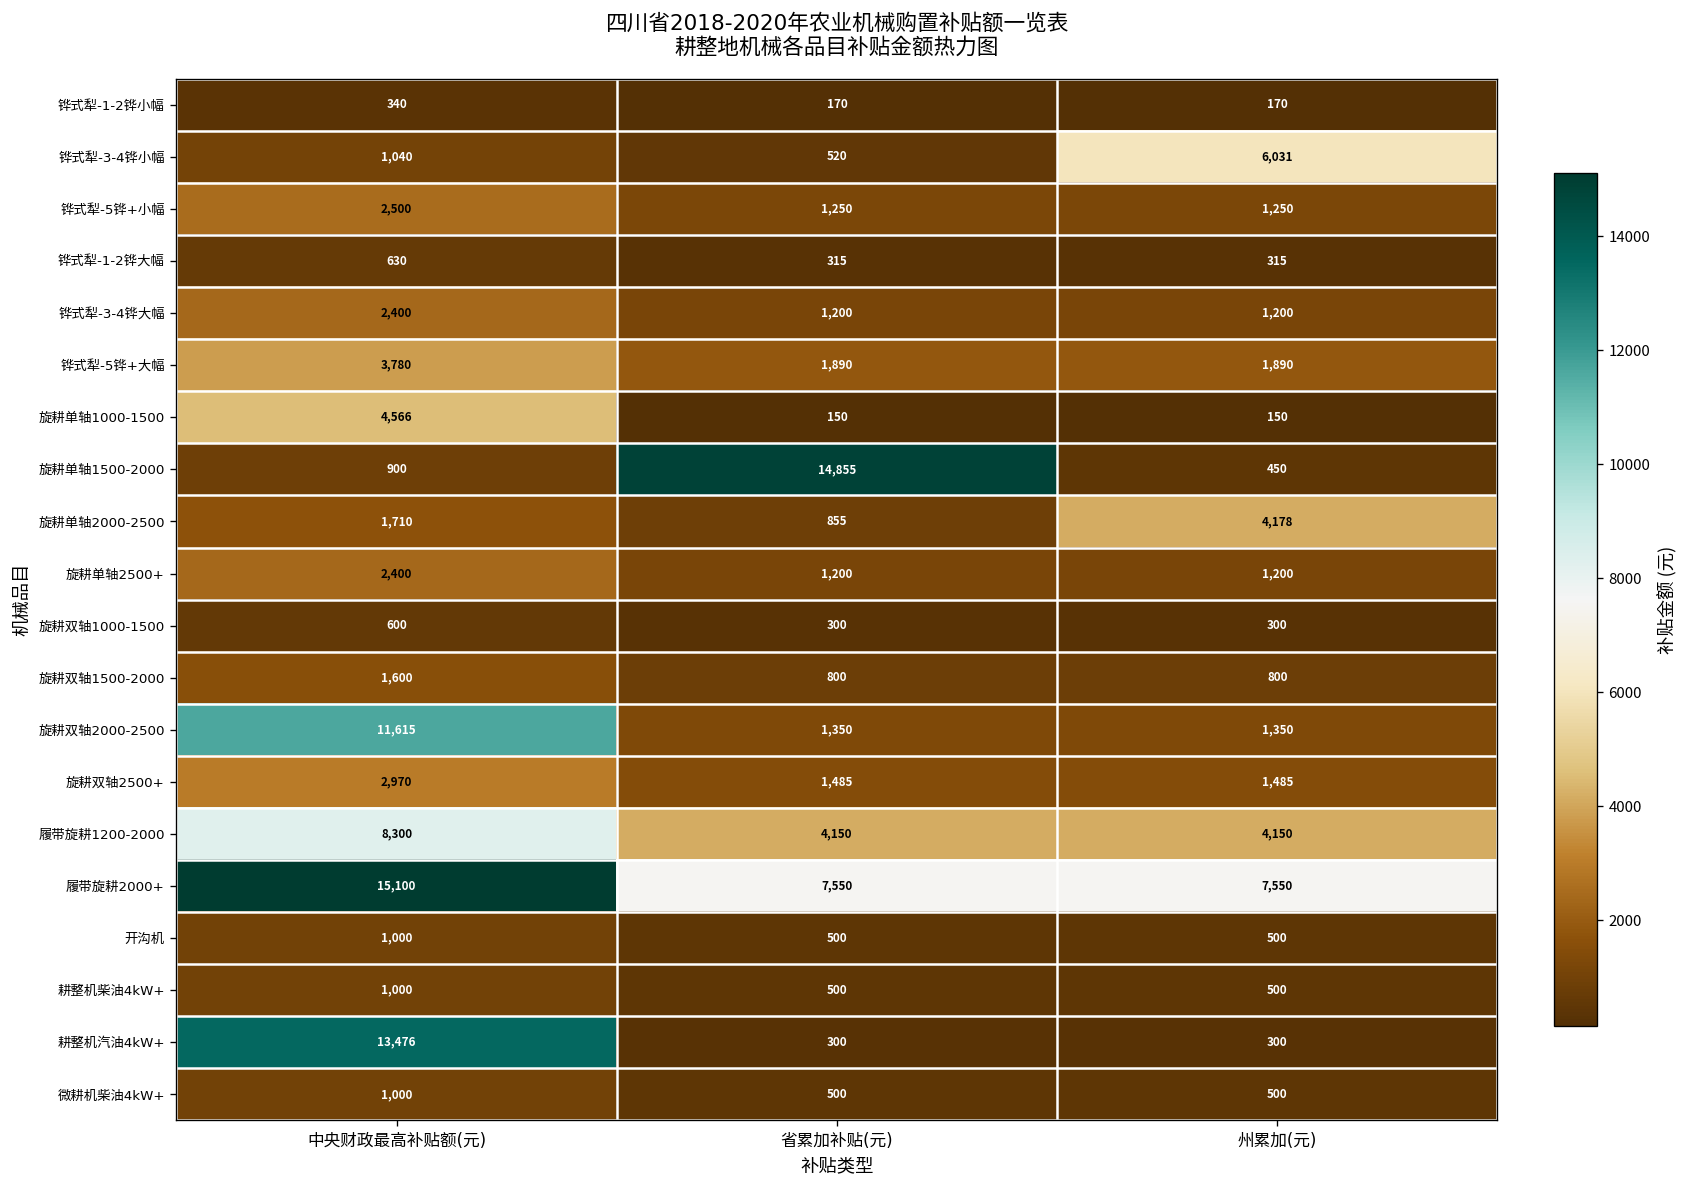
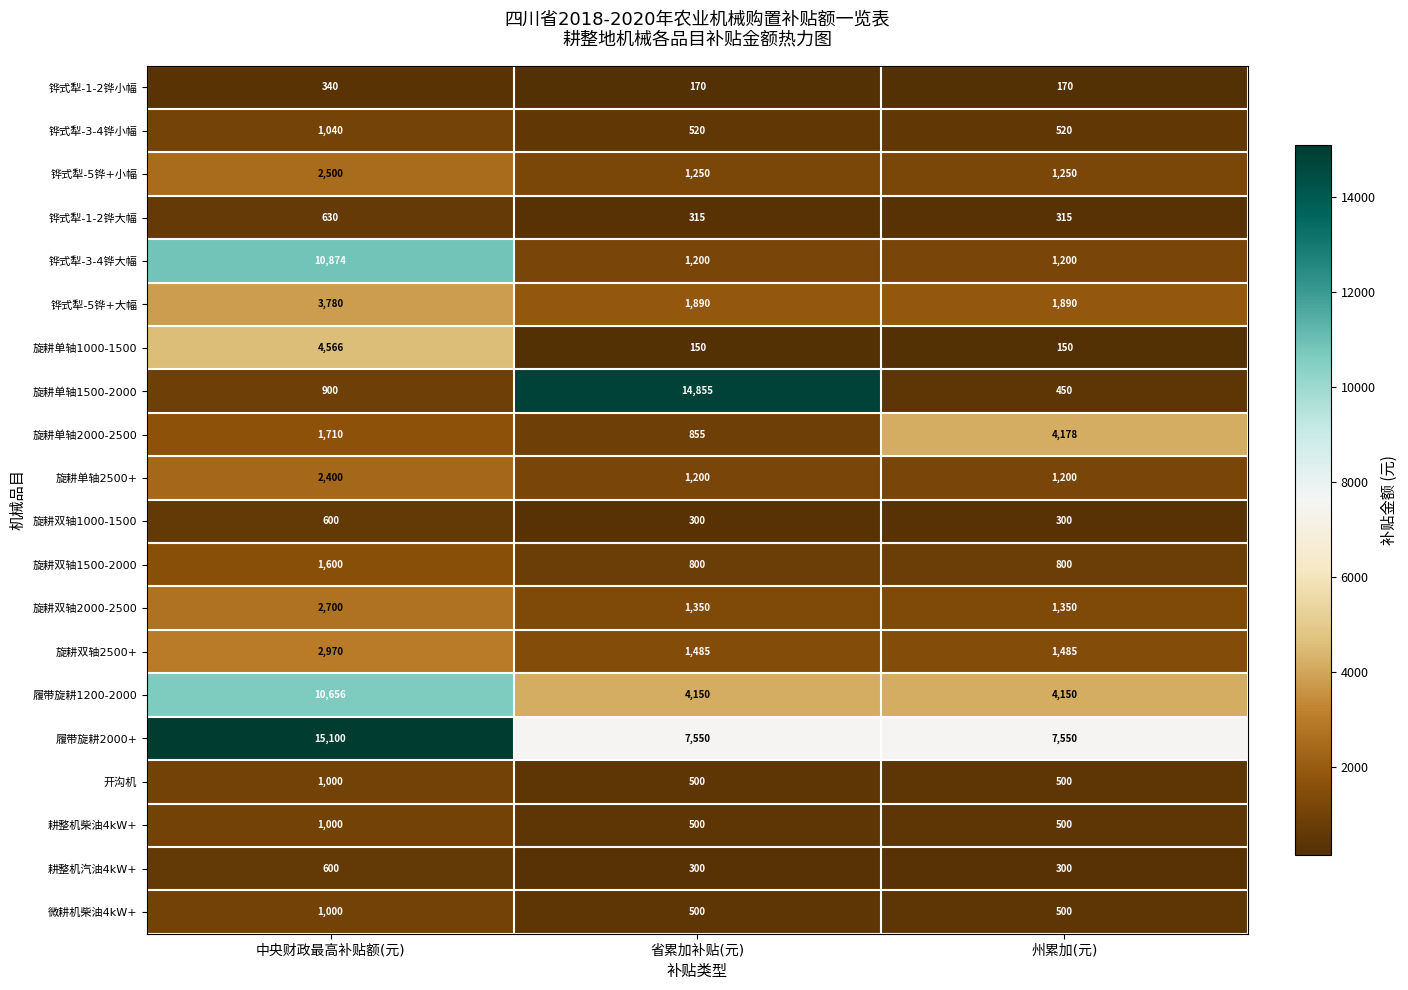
铧式犁-3-4铧小幅, 州累加(元): 6,031 -> 520
铧式犁-3-4铧大幅, 中央财政最高补贴额(元): 2,400 -> 10,874
旋耕双轴2000-2500, 中央财政最高补贴额(元): 11,615 -> 2,700
履带旋耕1200-2000, 中央财政最高补贴额(元): 8,300 -> 10,656
耕整机汽油4kW+, 中央财政最高补贴额(元): 13,476 -> 600
